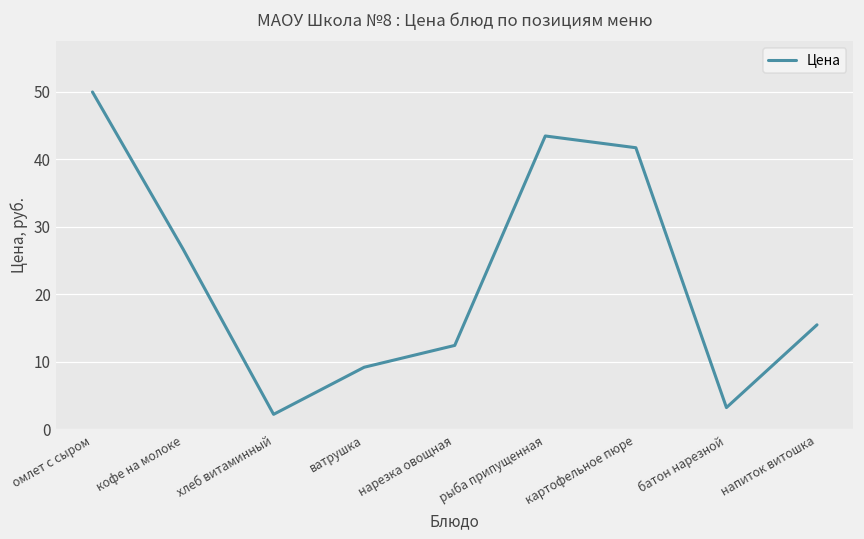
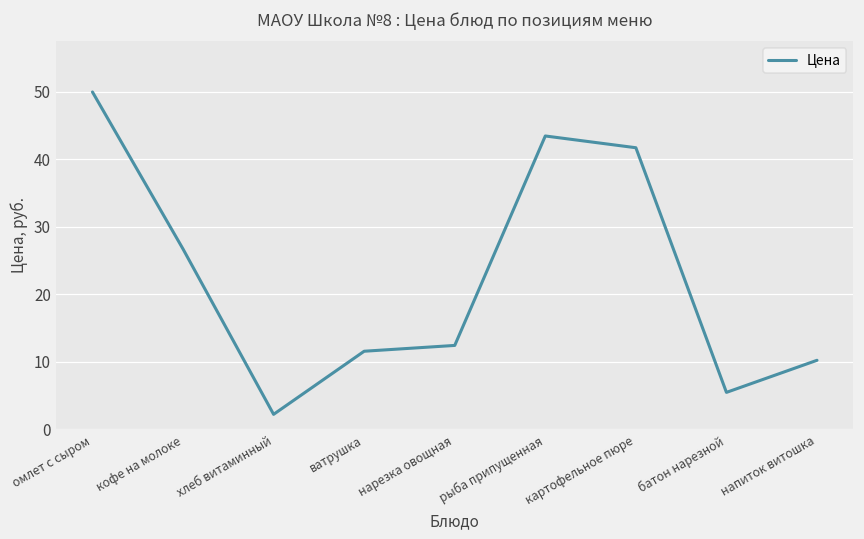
ватрушка: 9 -> 12
батон нарезной: 3 -> 5
напиток витошка: 15 -> 10
